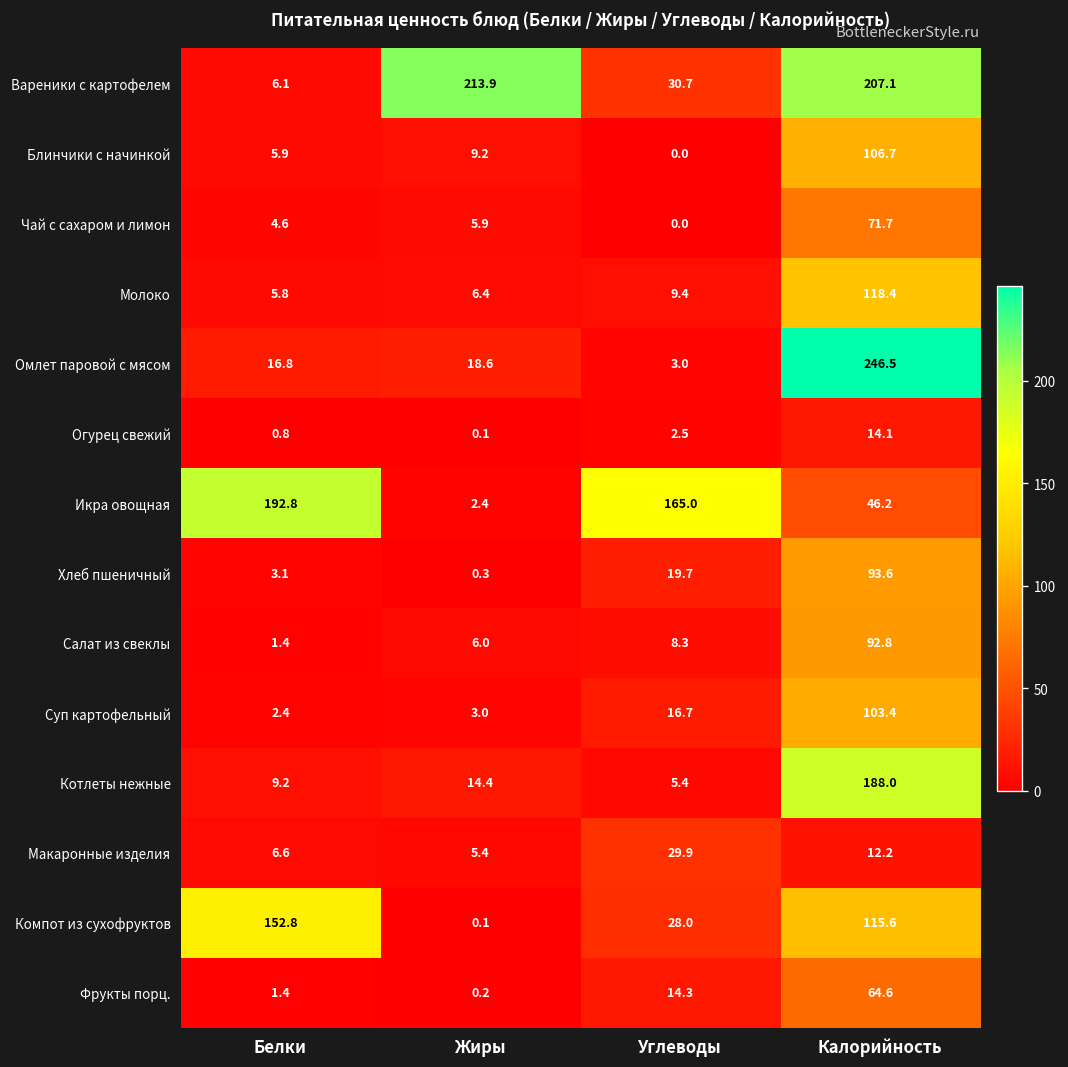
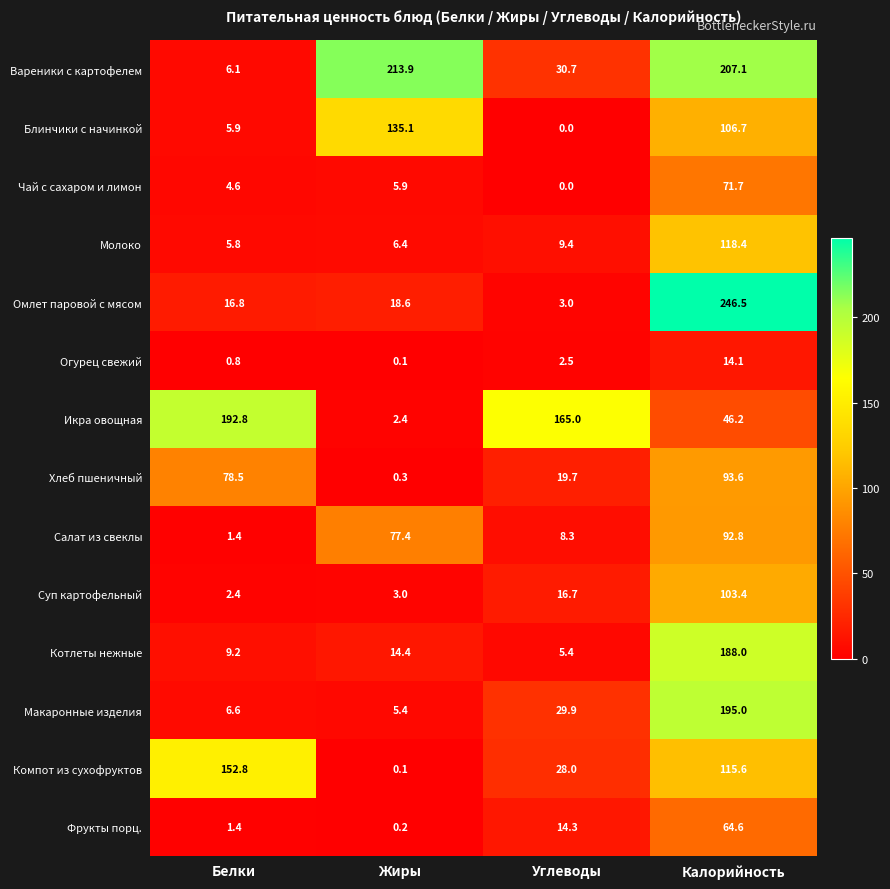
Блинчики с начинкой, Жиры: 9.2 -> 135.1
Хлеб пшеничный, Белки: 3.1 -> 78.5
Салат из свеклы, Жиры: 6.0 -> 77.4
Макаронные изделия, Калорийность: 12.2 -> 195.0
